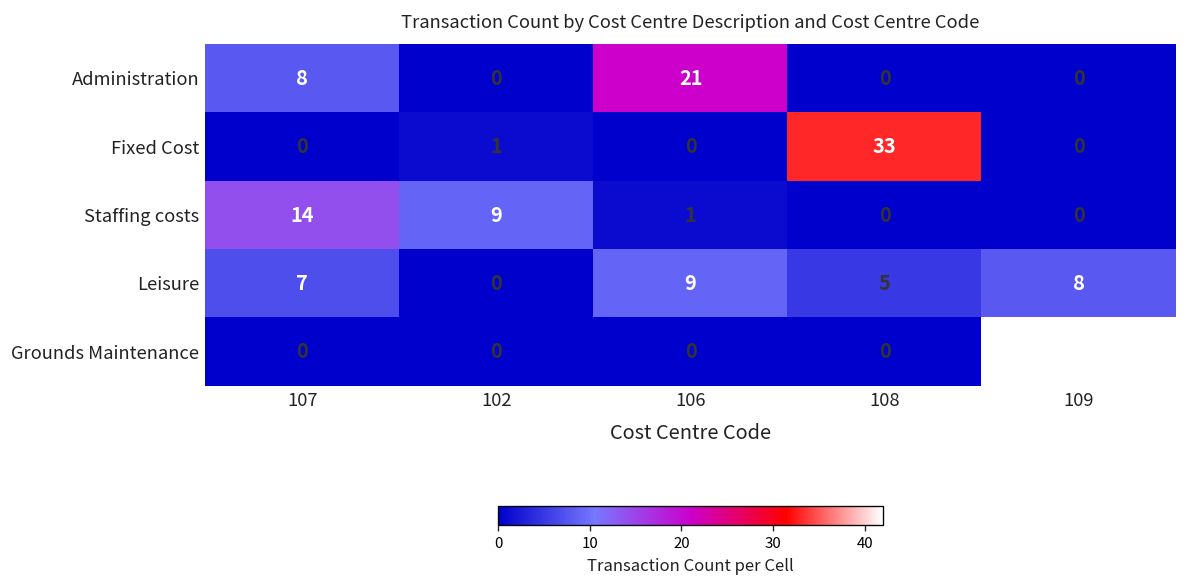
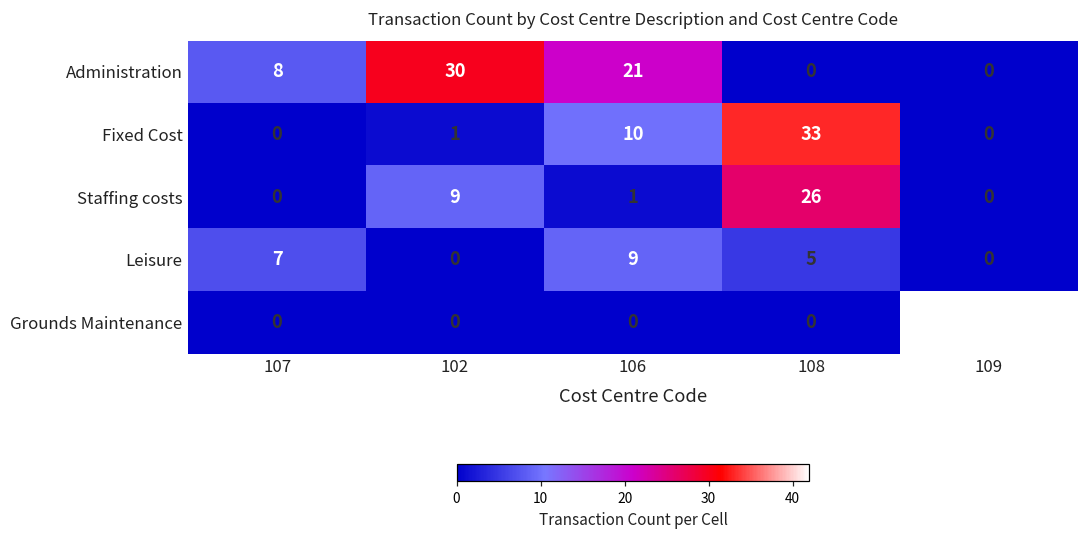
Administration, 102: 0 -> 30
Fixed Cost, 106: 0 -> 10
Staffing costs, 107: 14 -> 0
Staffing costs, 108: 0 -> 26
Leisure, 109: 8 -> 0
